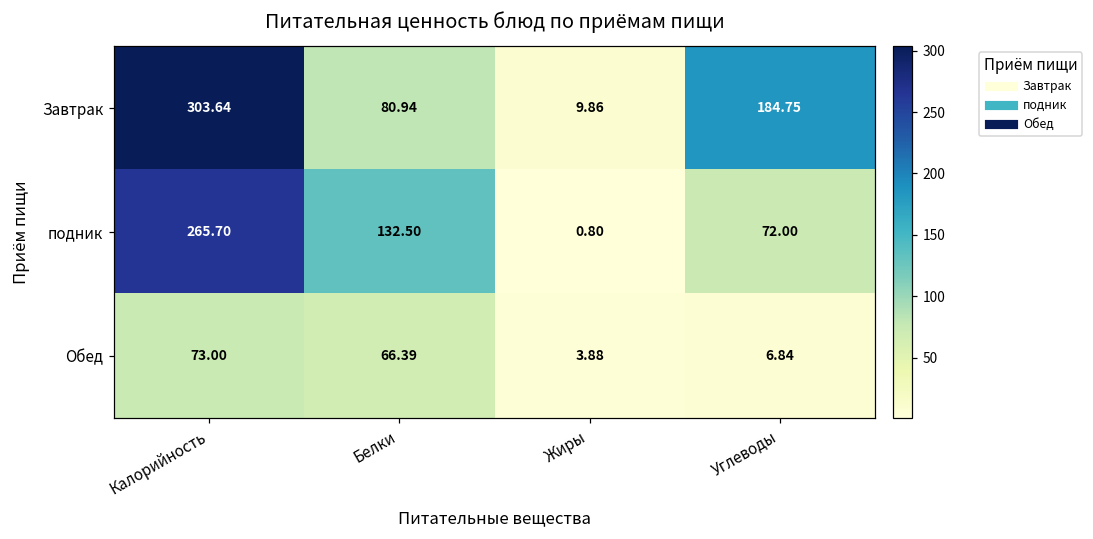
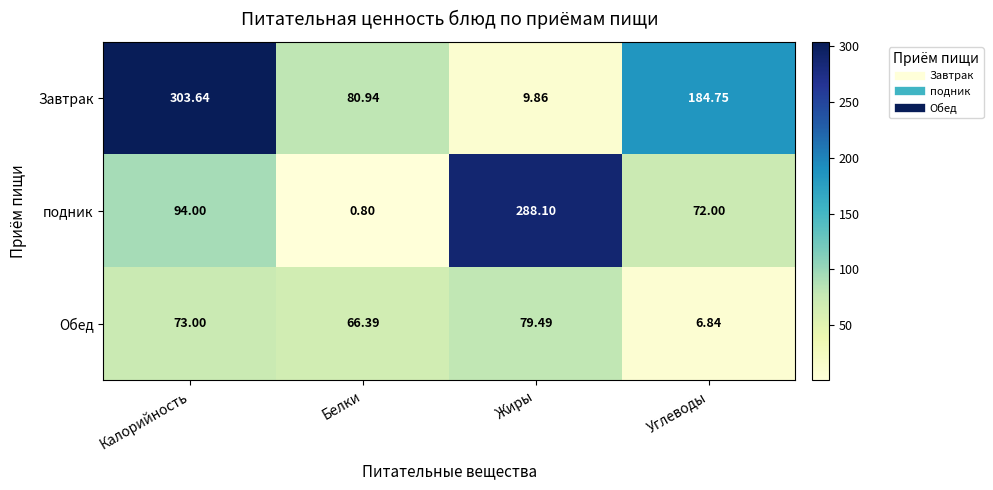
подник, Калорийность: 265.70 -> 94.00
подник, Белки: 132.50 -> 0.80
подник, Жиры: 0.80 -> 288.10
Обед, Жиры: 3.88 -> 79.49
